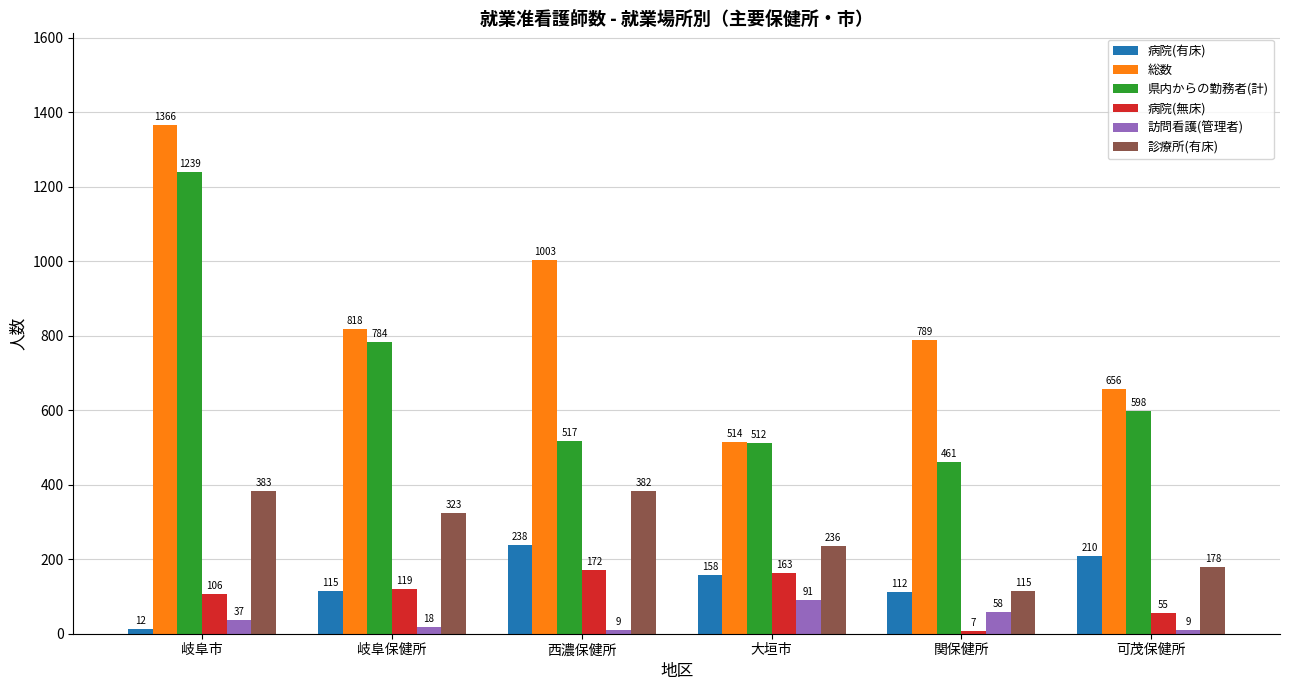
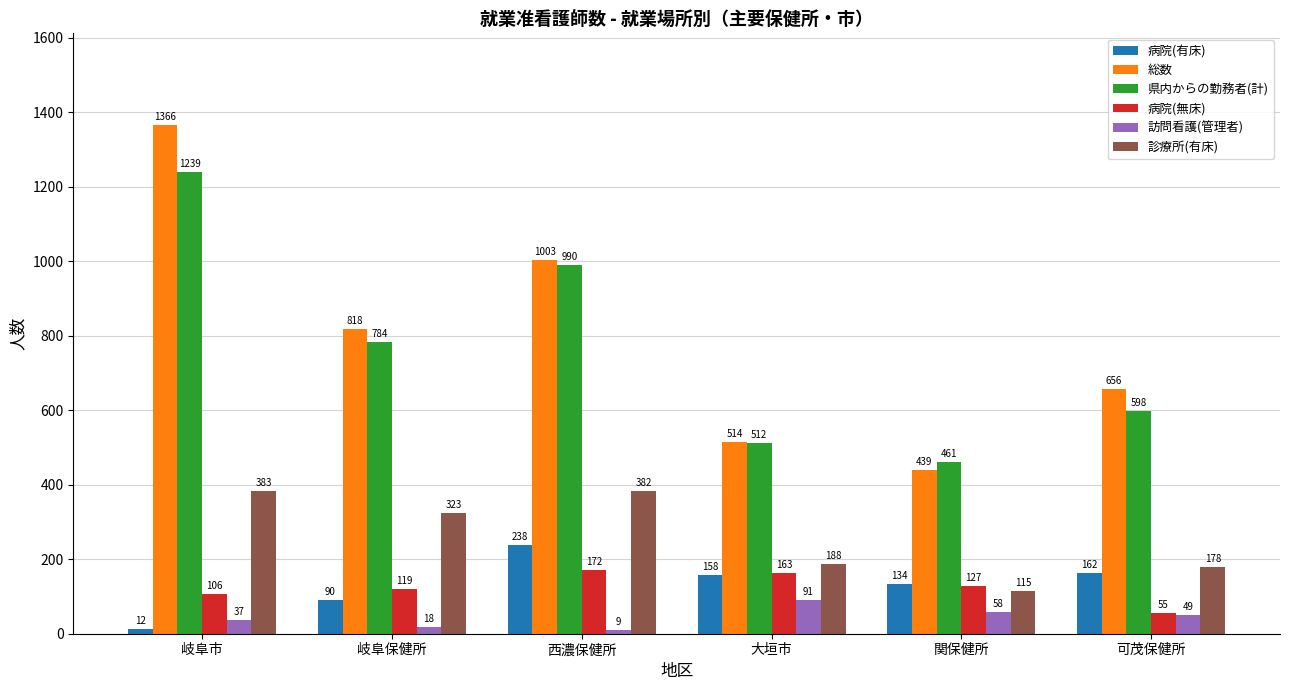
病院(有床), 岐阜保健所: 115 -> 90
県内からの勤務者(計), 西濃保健所: 517 -> 990
診療所(有床), 大垣市: 236 -> 188
病院(有床), 関保健所: 112 -> 134
総数, 関保健所: 789 -> 439
病院(無床), 関保健所: 7 -> 127
病院(有床), 可茂保健所: 210 -> 162
訪問看護(管理者), 可茂保健所: 9 -> 49
